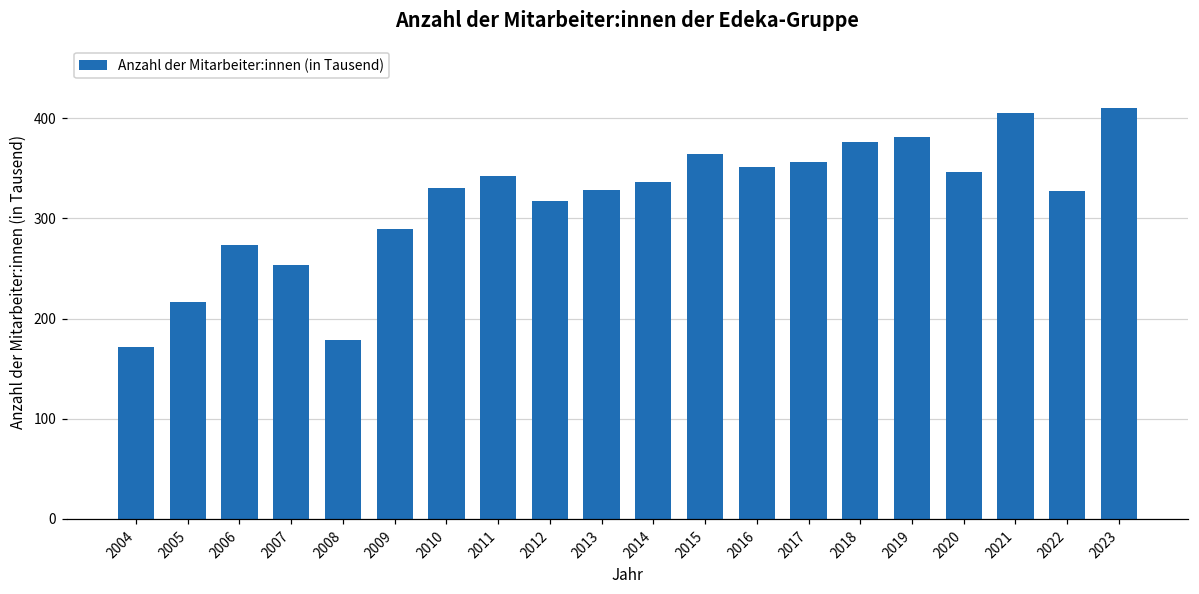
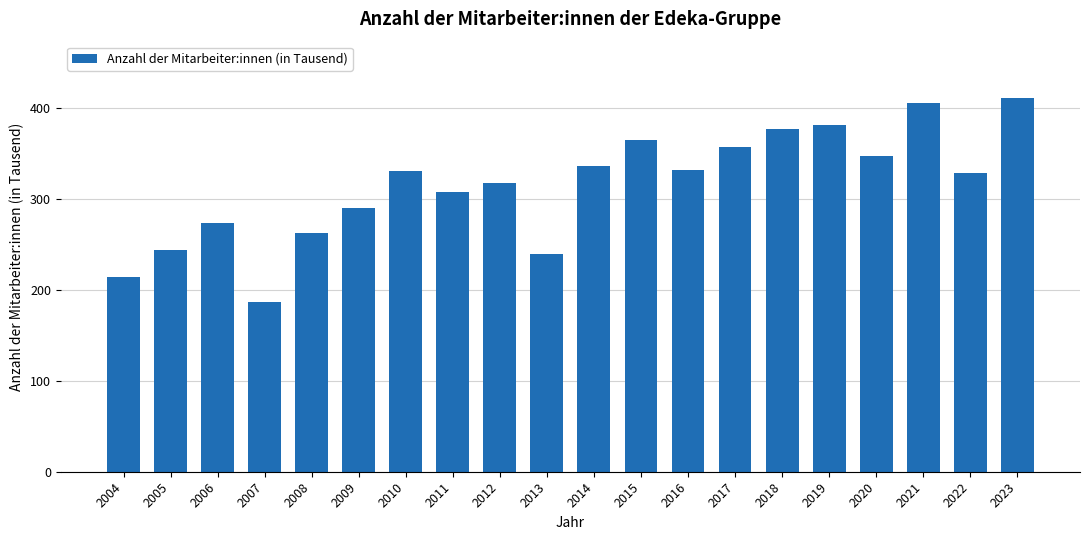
2004: 170 -> 210
2005: 220 -> 240
2007: 250 -> 190
2008: 180 -> 260
2011: 340 -> 310
2013: 330 -> 240
2016: 350 -> 330
